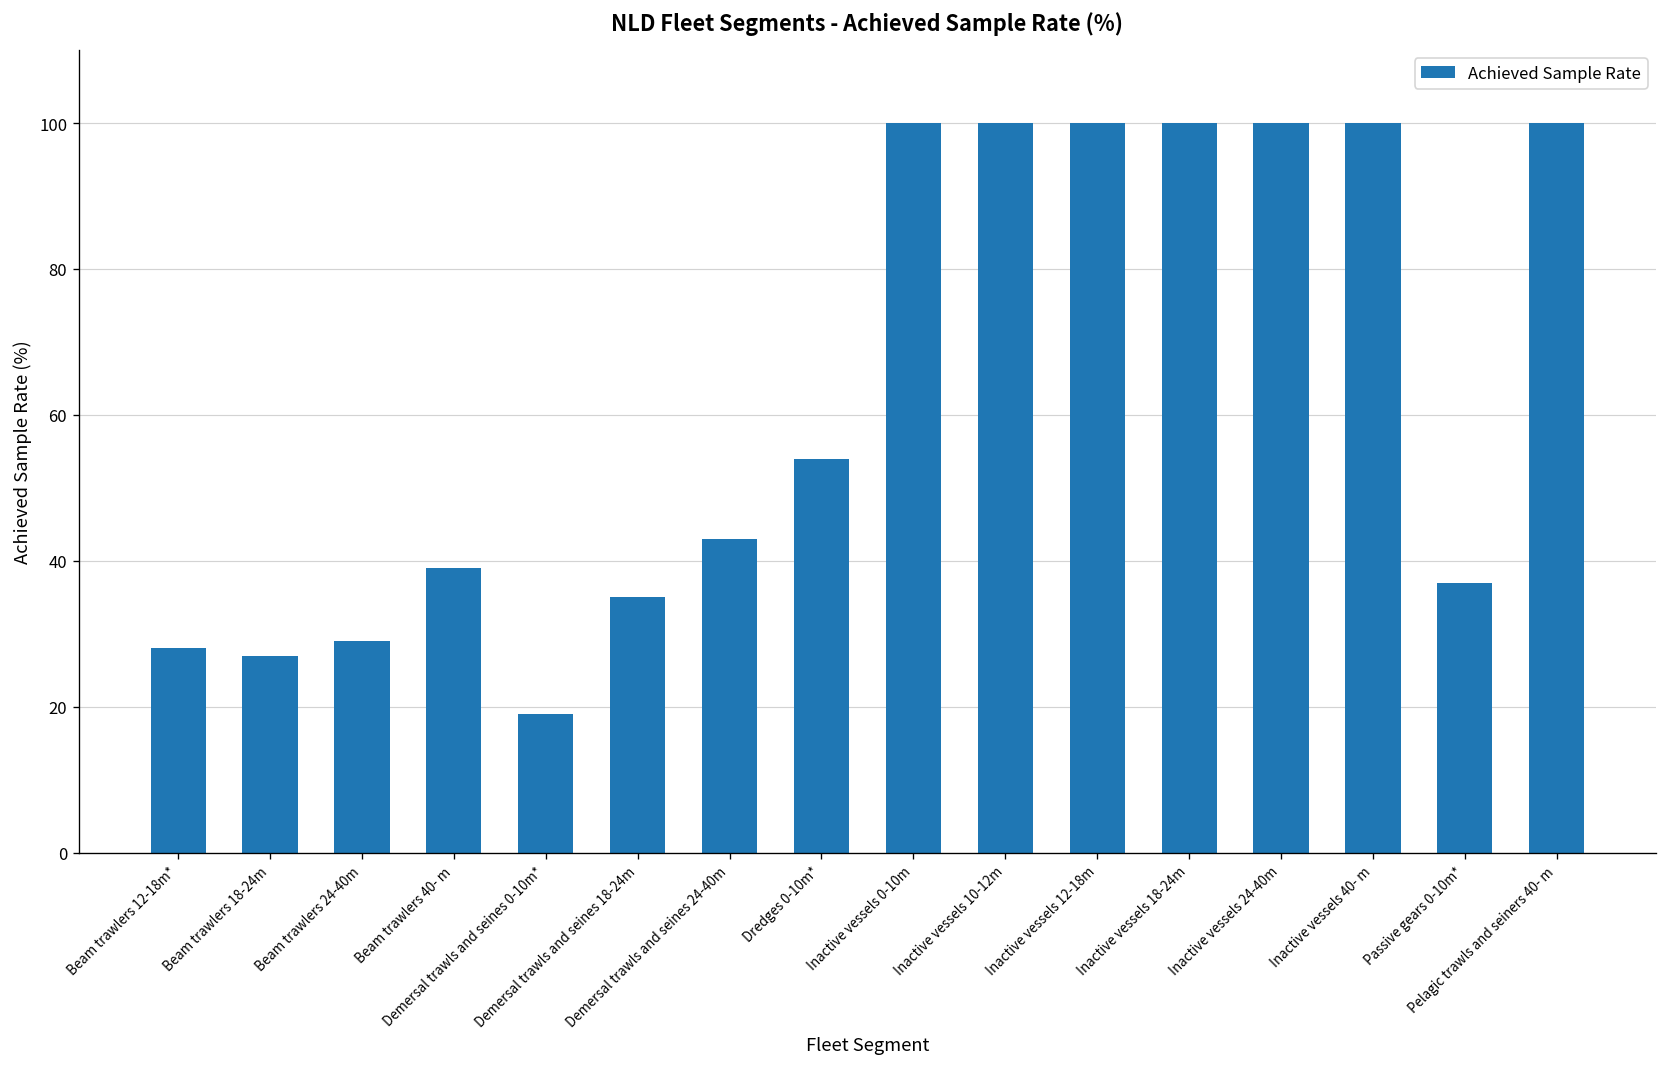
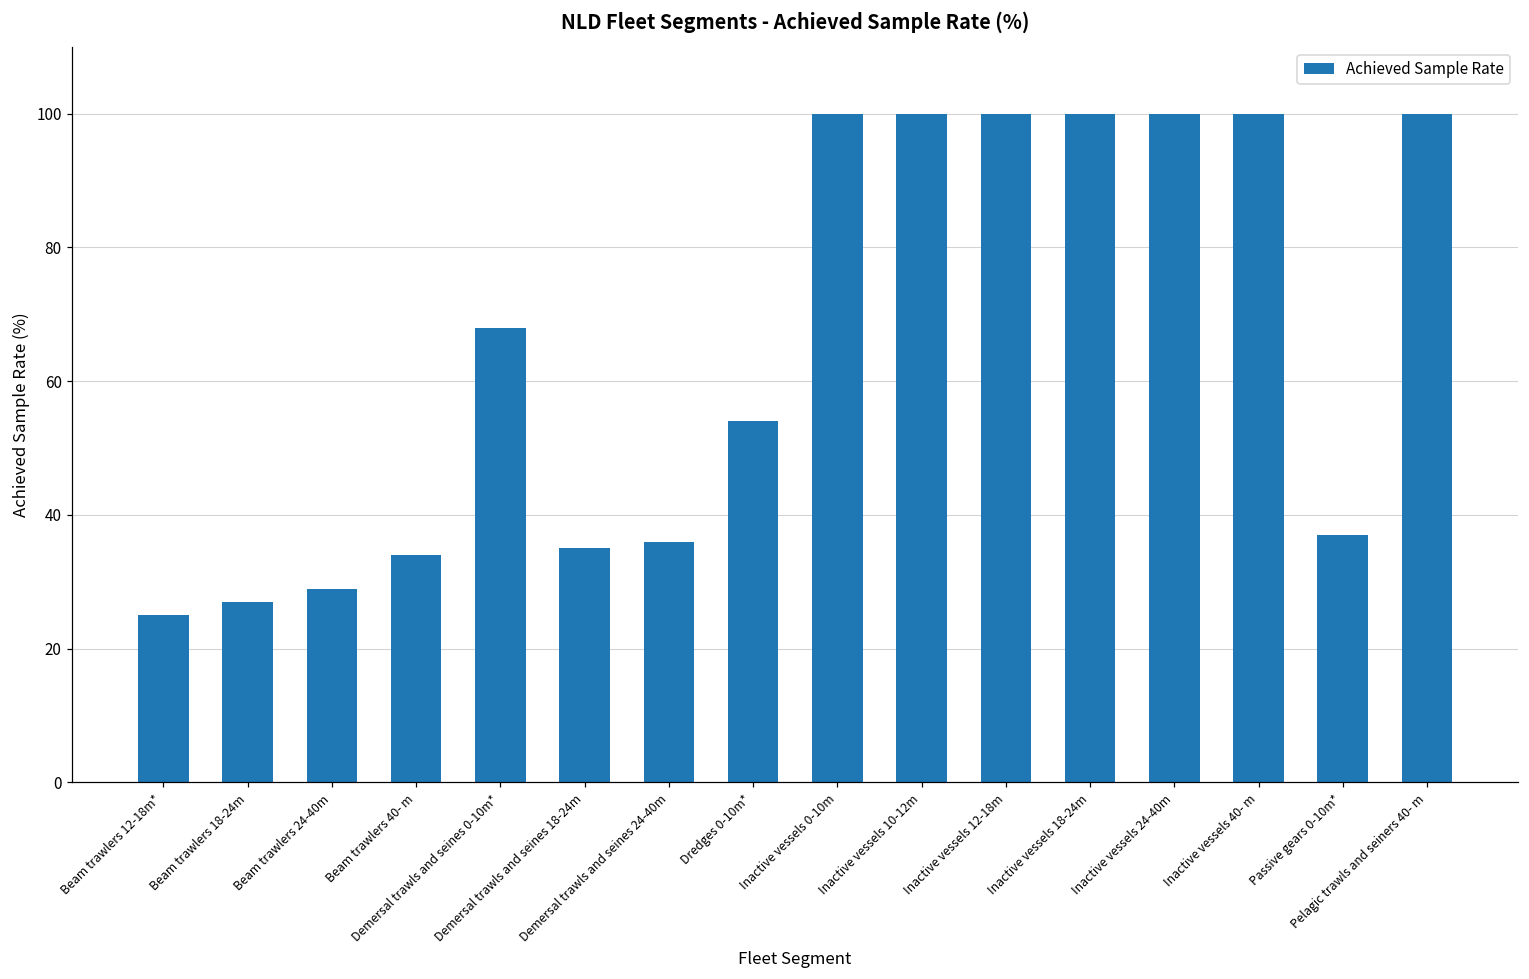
Beam trawlers 12-18m*: 28 -> 25
Beam trawlers 40- m: 39 -> 34
Demersal trawls and seines 0-10m*: 19 -> 68
Demersal trawls and seines 24-40m: 43 -> 36
